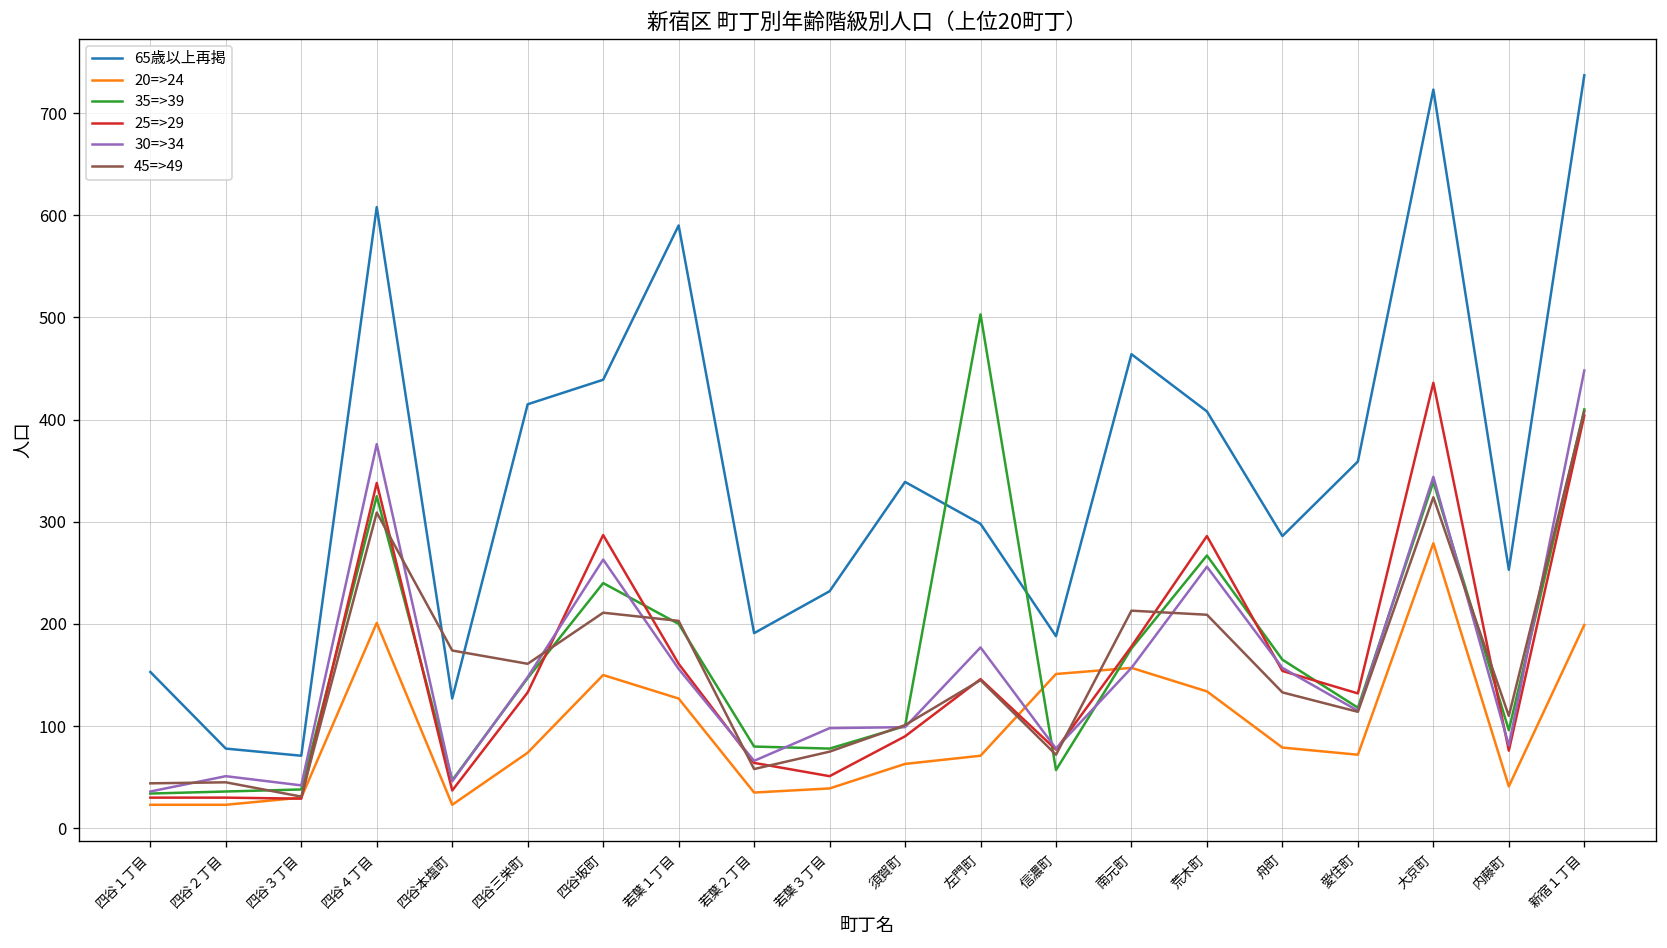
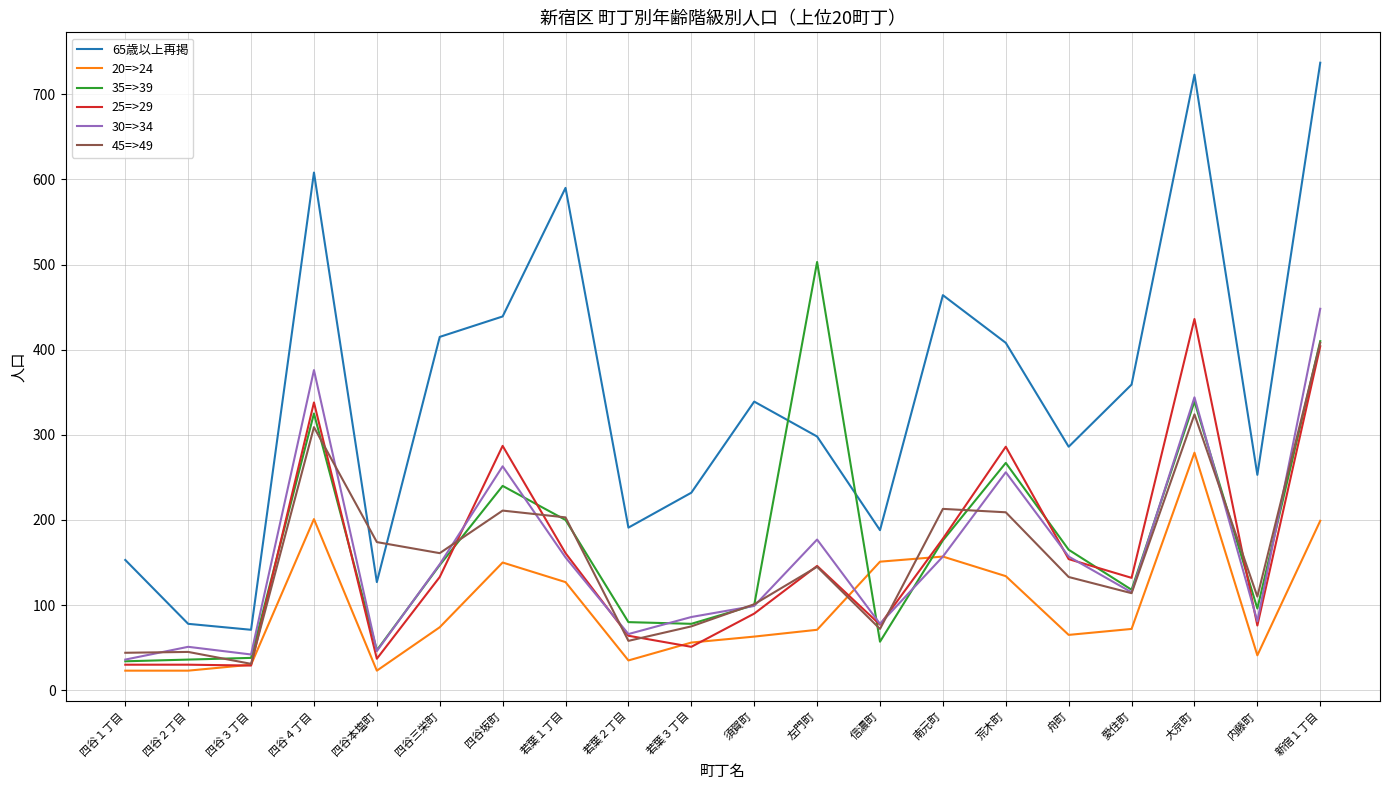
20=>24, 若葉３丁目: 40 -> 60
30=>34, 若葉３丁目: 100 -> 90
20=>24, 舟町: 80 -> 70
